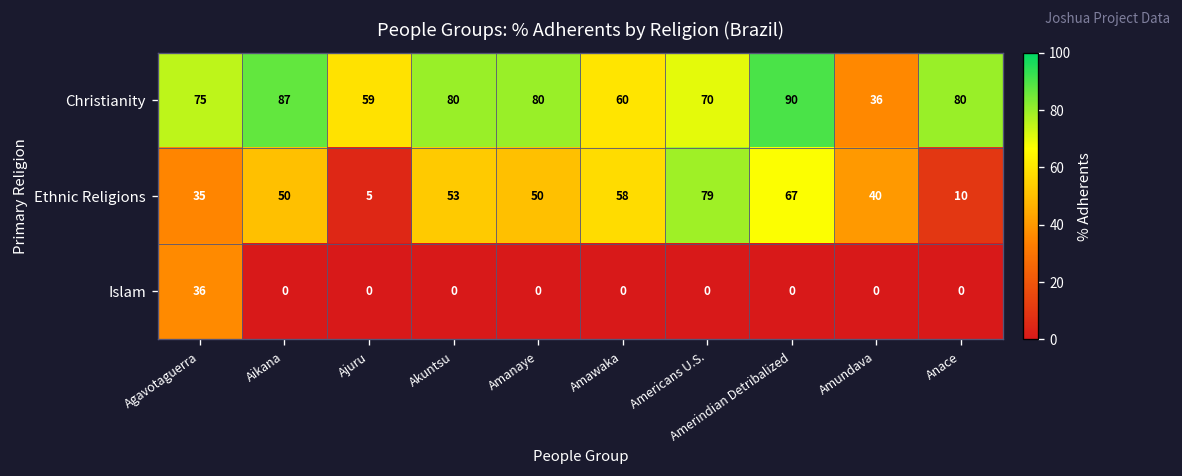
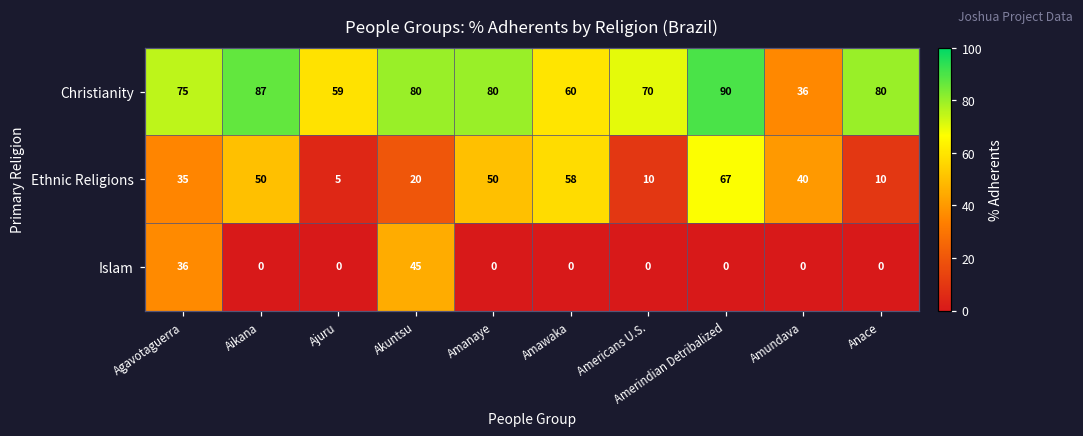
Ethnic Religions, Akuntsu: 53 -> 20
Ethnic Religions, Americans U.S.: 79 -> 10
Islam, Akuntsu: 0 -> 45
